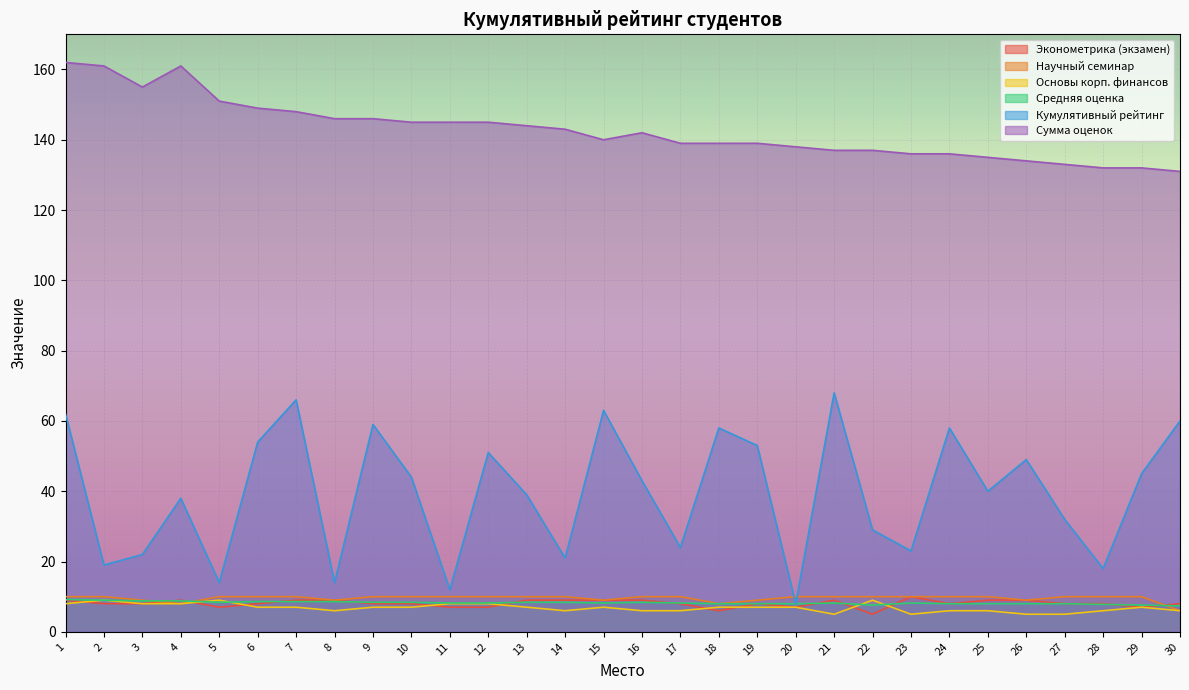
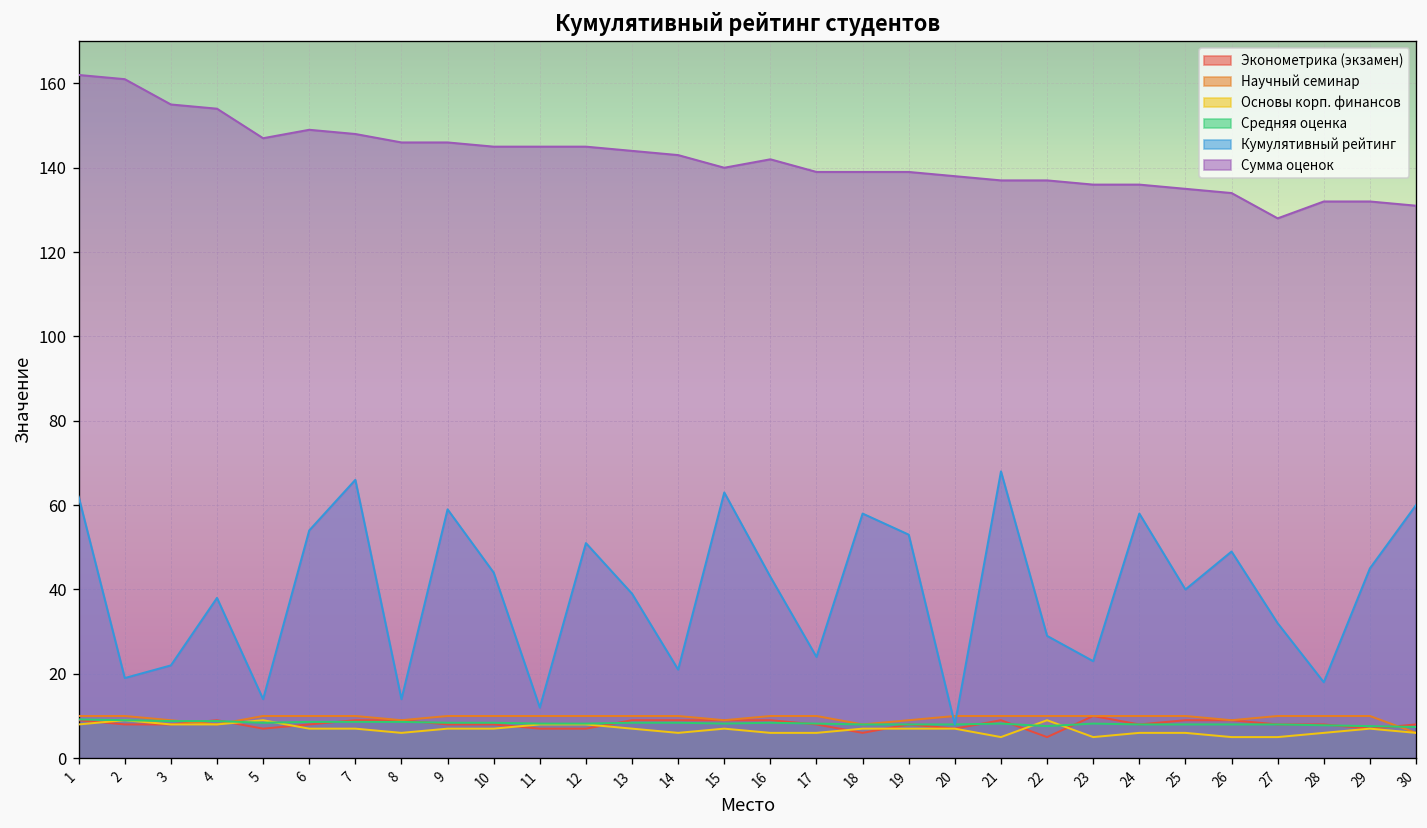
Сумма оценок, 4: 161 -> 154
Сумма оценок, 5: 151 -> 147
Сумма оценок, 27: 133 -> 128
